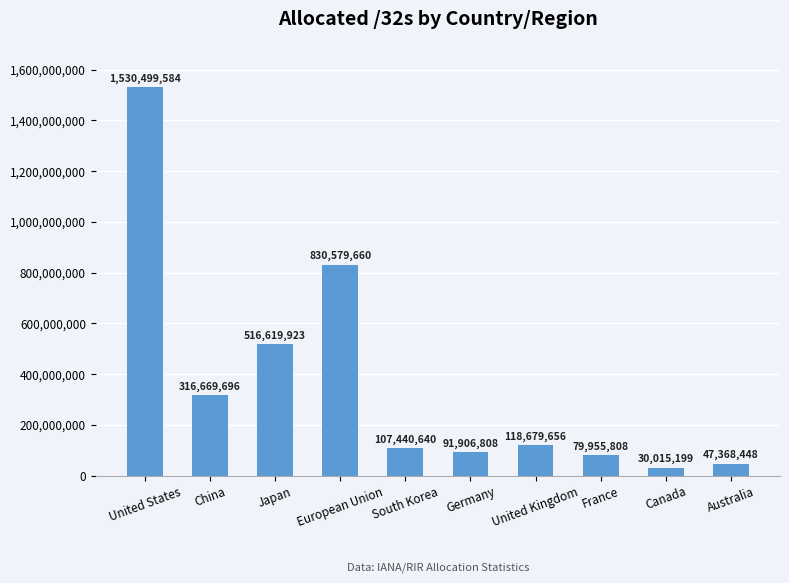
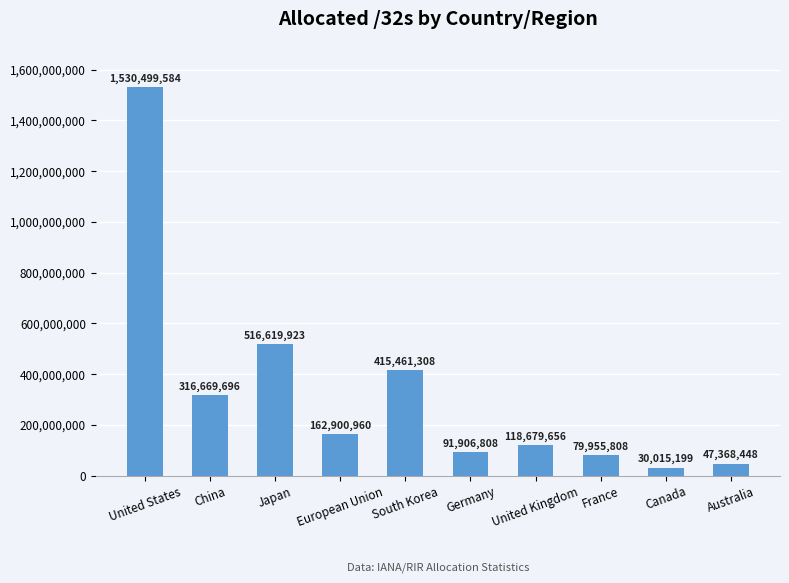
European Union: 830,579,660 -> 162,900,960
South Korea: 107,440,640 -> 415,461,308
